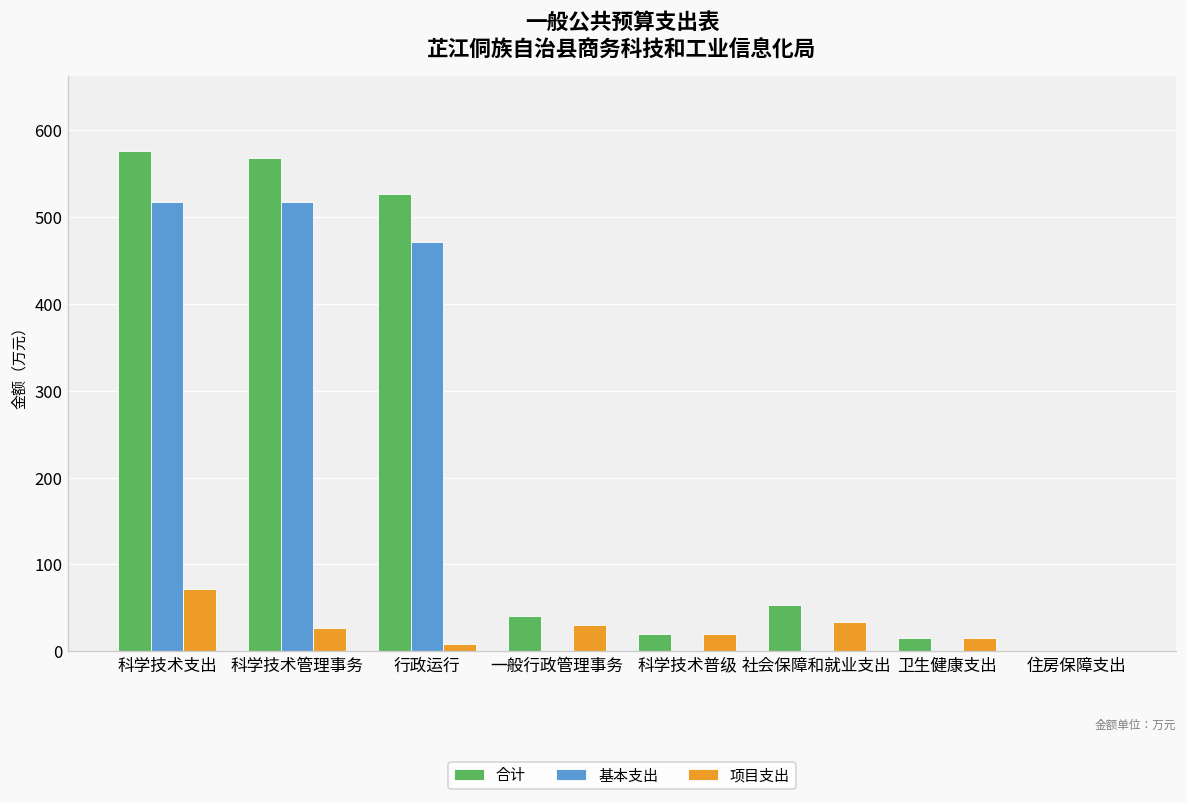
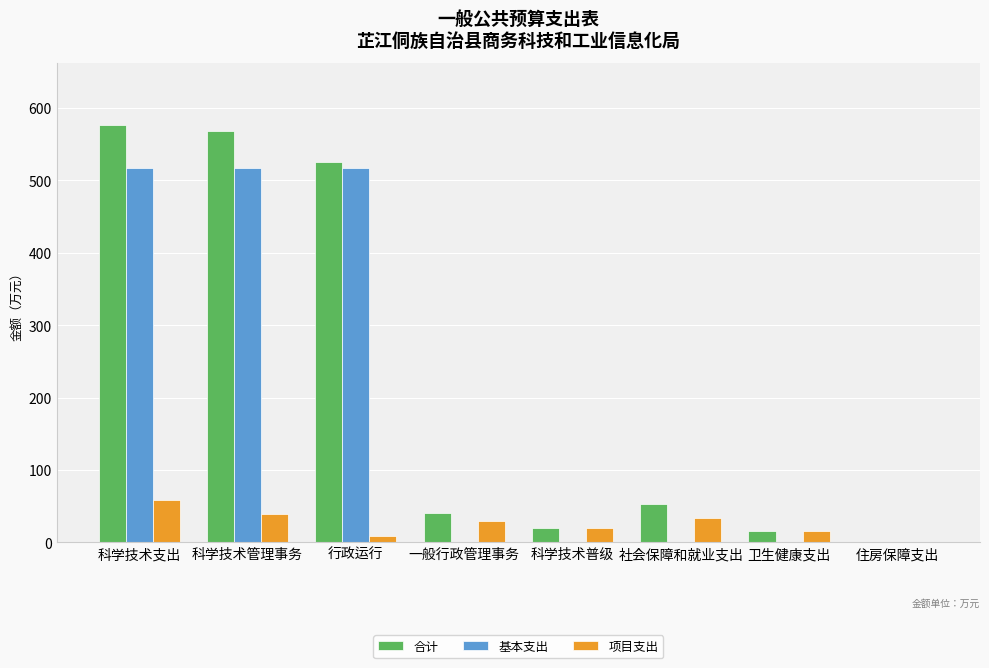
项目支出, 科学技术支出: 70 -> 60
项目支出, 科学技术管理事务: 30 -> 40
基本支出, 行政运行: 470 -> 520
